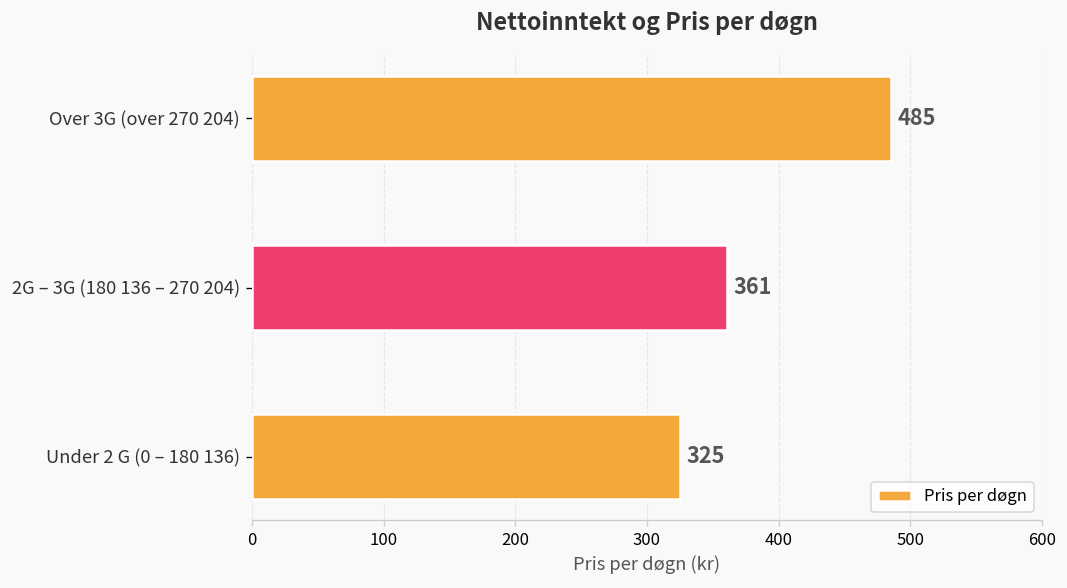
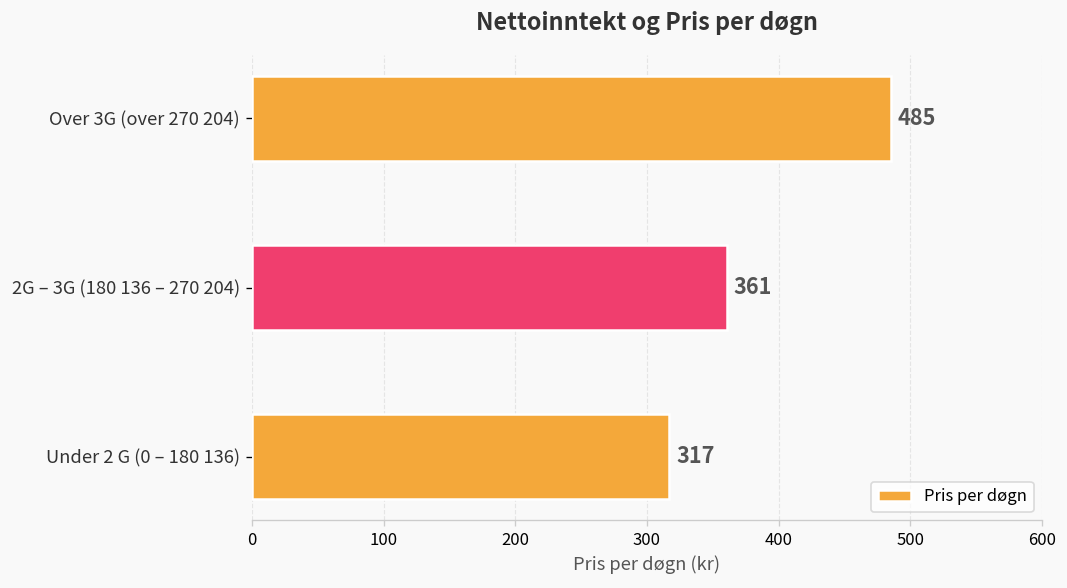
Under 2 G (0 – 180 136): 325 -> 317
